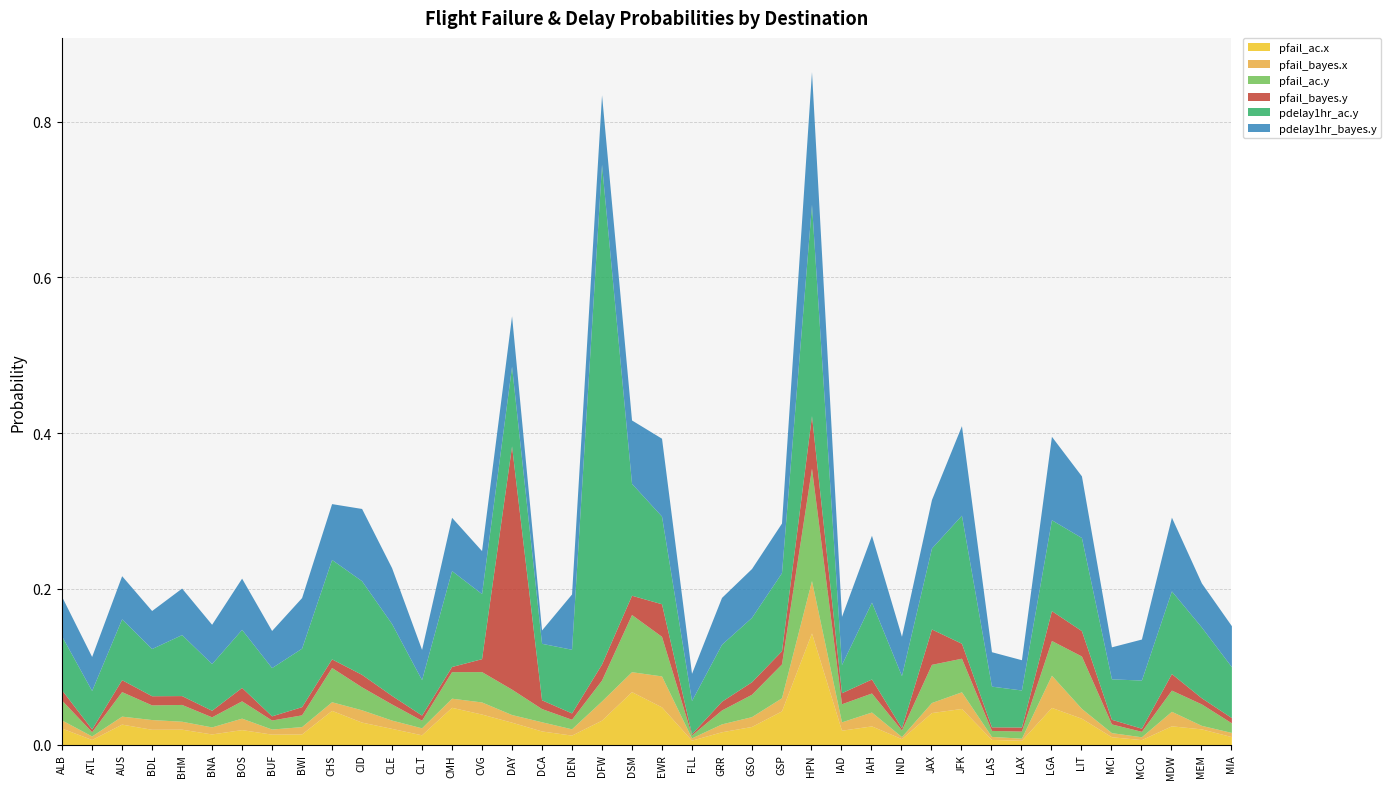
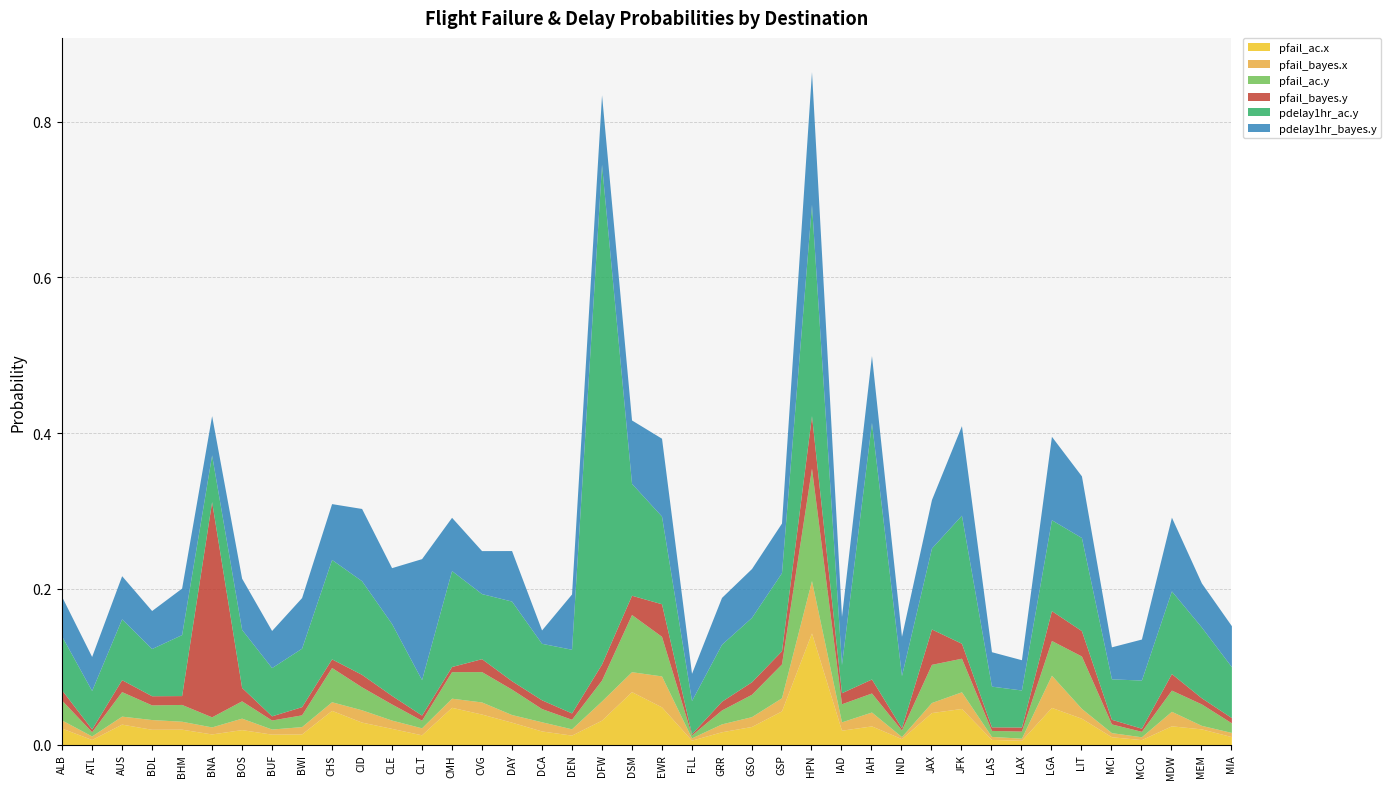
pfail_bayes.y, BNA: 0.01 -> 0.28
pdelay1hr_bayes.y, CLT: 0.04 -> 0.16
pfail_bayes.y, DAY: 0.31 -> 0.01
pdelay1hr_ac.y, IAH: 0.10 -> 0.33
